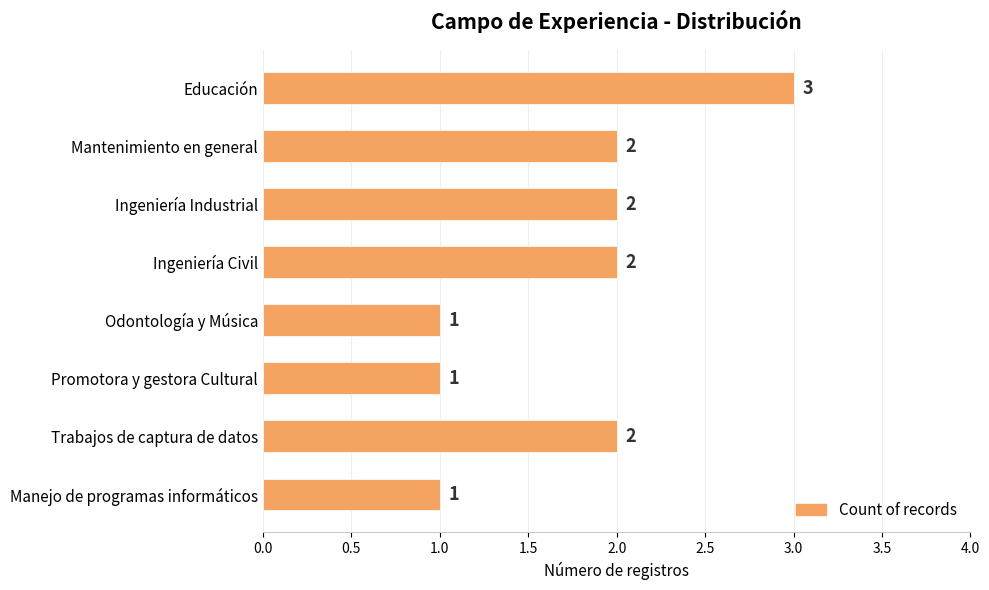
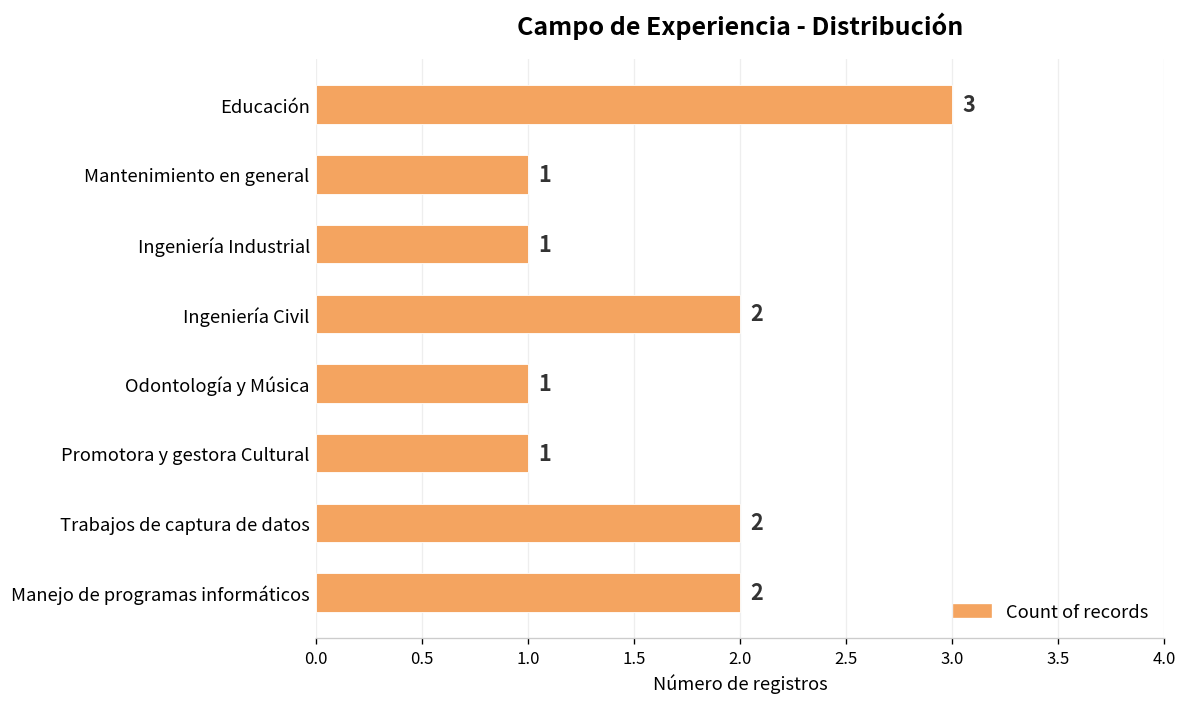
Mantenimiento en general: 2 -> 1
Ingeniería Industrial: 2 -> 1
Manejo de programas informáticos: 1 -> 2
